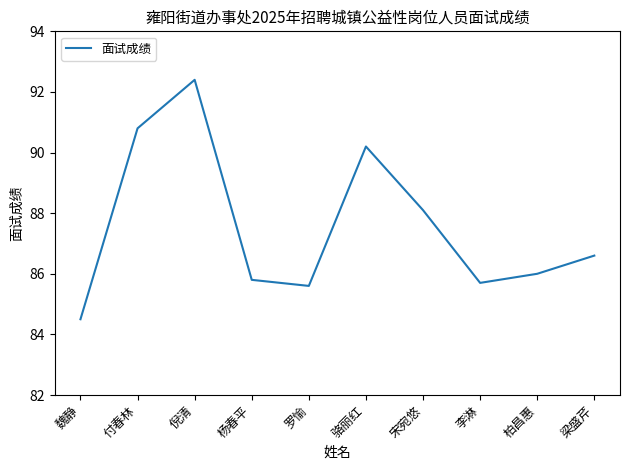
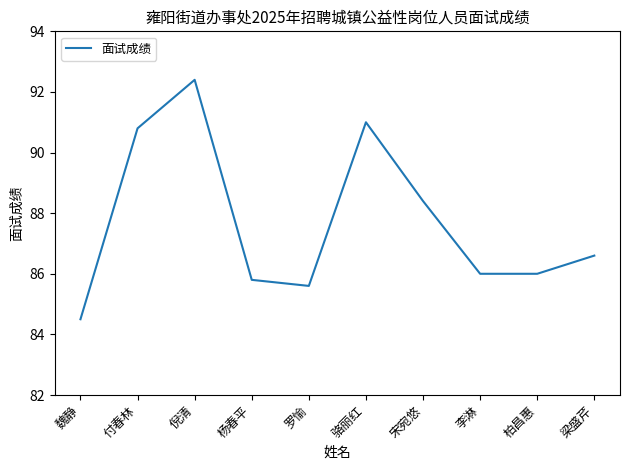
骆丽红: 90.2 -> 91.0
宋宛悠: 88.1 -> 88.4
李淋: 85.7 -> 86.0
